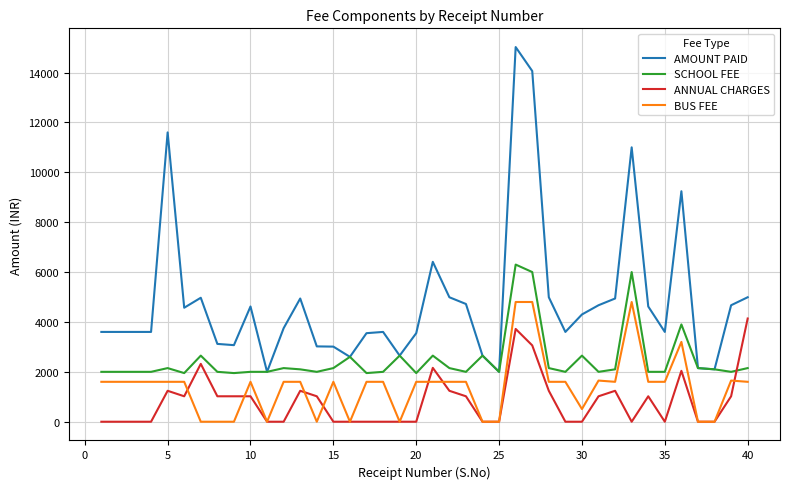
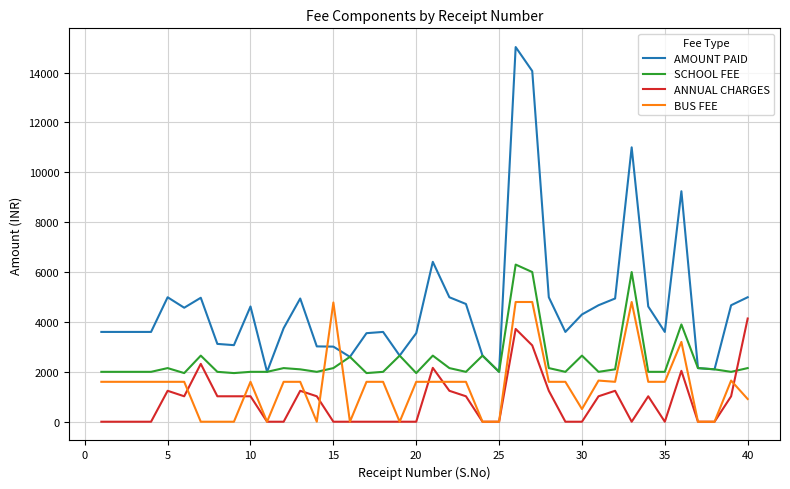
AMOUNT PAID, 5: 11600 -> 5000
BUS FEE, 15: 1600 -> 4800
BUS FEE, 40: 1600 -> 900
